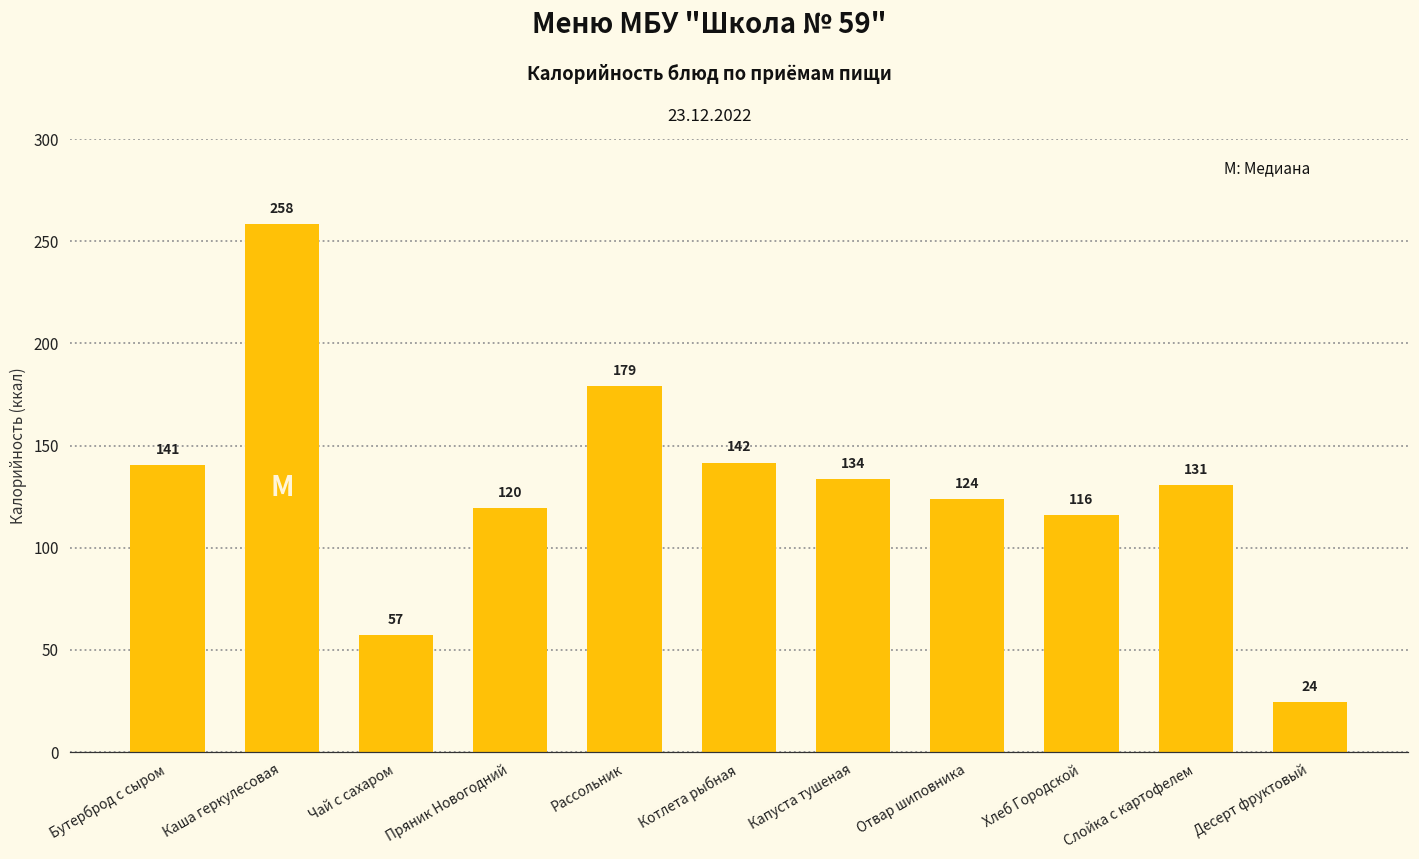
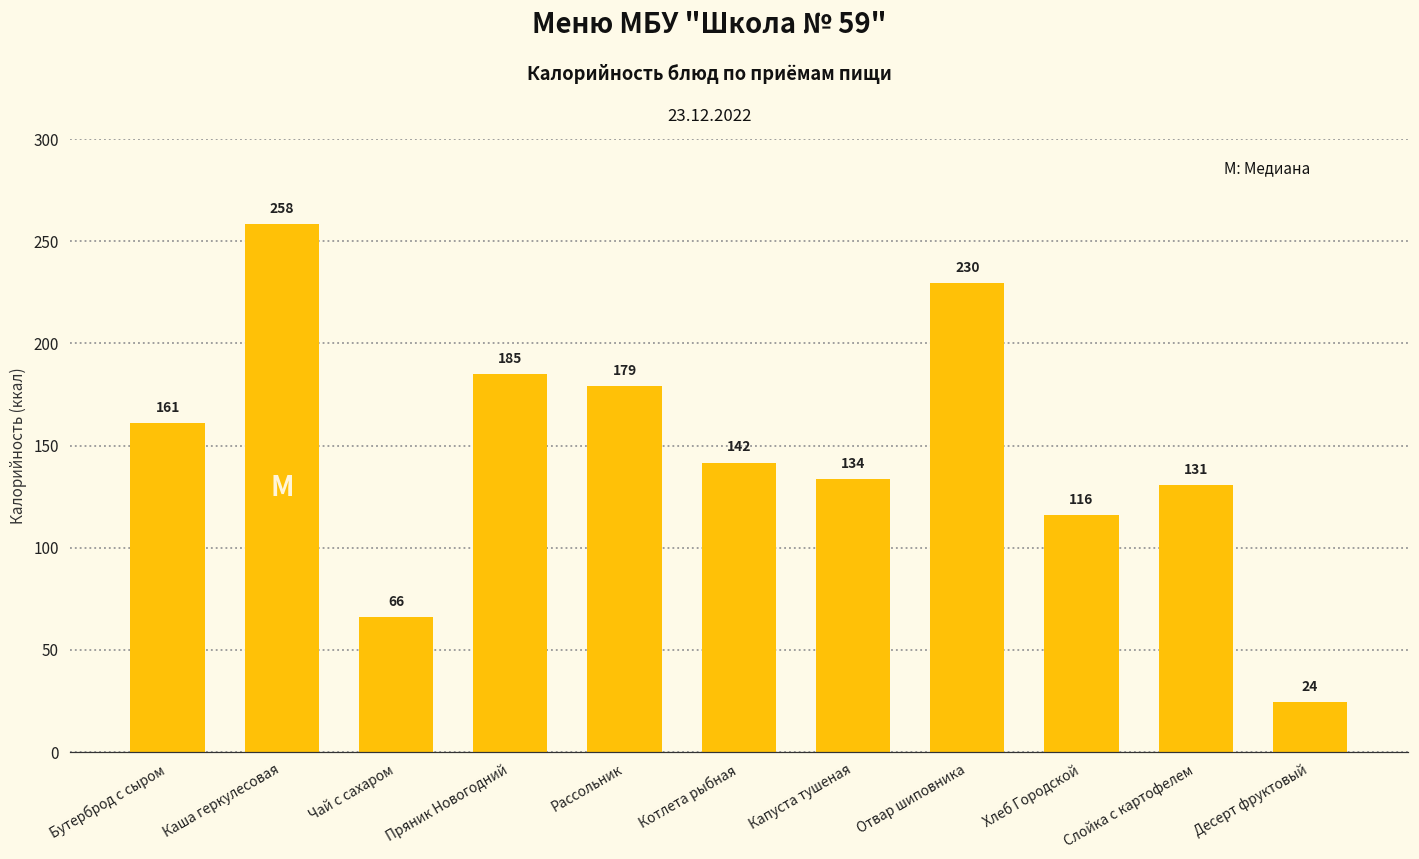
Бутерброд с сыром: 141 -> 161
Чай с сахаром: 57 -> 66
Пряник Новогодний: 120 -> 185
Отвар шиповника: 124 -> 230
